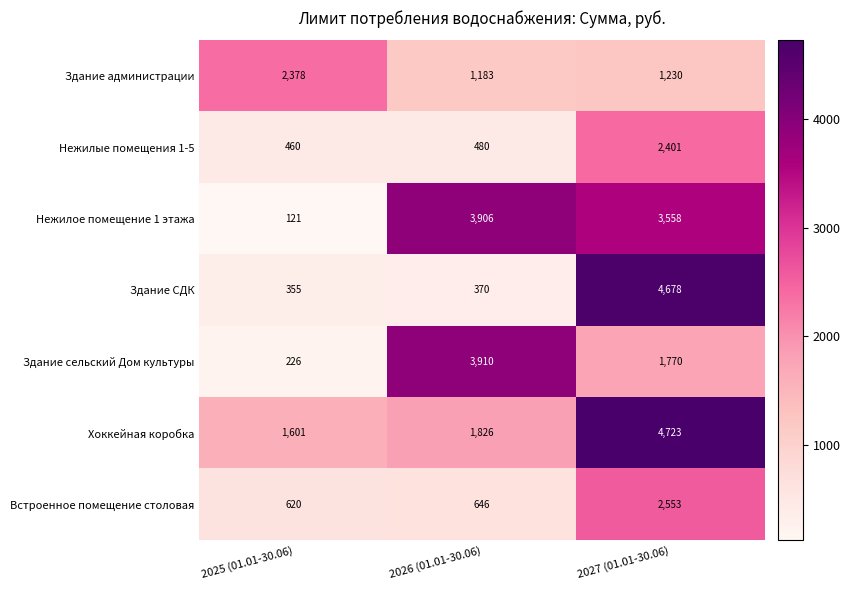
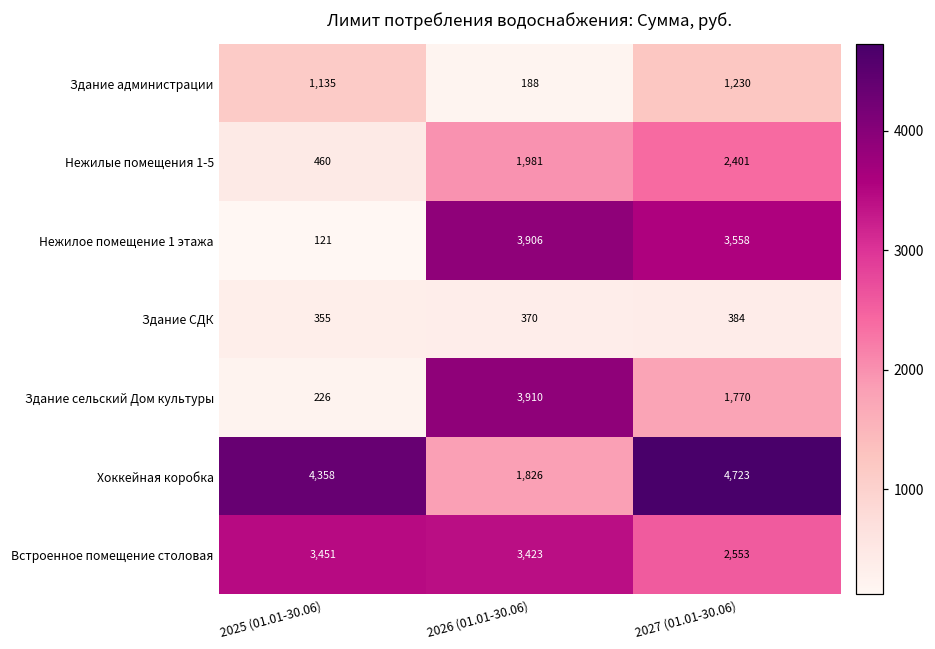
Здание администрации, 2025 (01.01-30.06): 2,378 -> 1,135
Здание администрации, 2026 (01.01-30.06): 1,183 -> 188
Нежилые помещения 1-5, 2026 (01.01-30.06): 480 -> 1,981
Здание СДК, 2027 (01.01-30.06): 4,678 -> 384
Хоккейная коробка, 2025 (01.01-30.06): 1,601 -> 4,358
Встроенное помещение столовая, 2025 (01.01-30.06): 620 -> 3,451
Встроенное помещение столовая, 2026 (01.01-30.06): 646 -> 3,423
